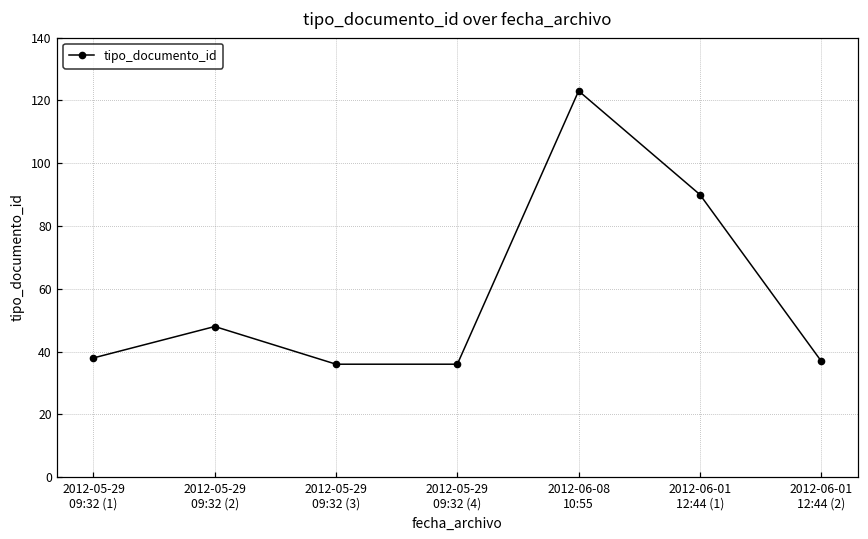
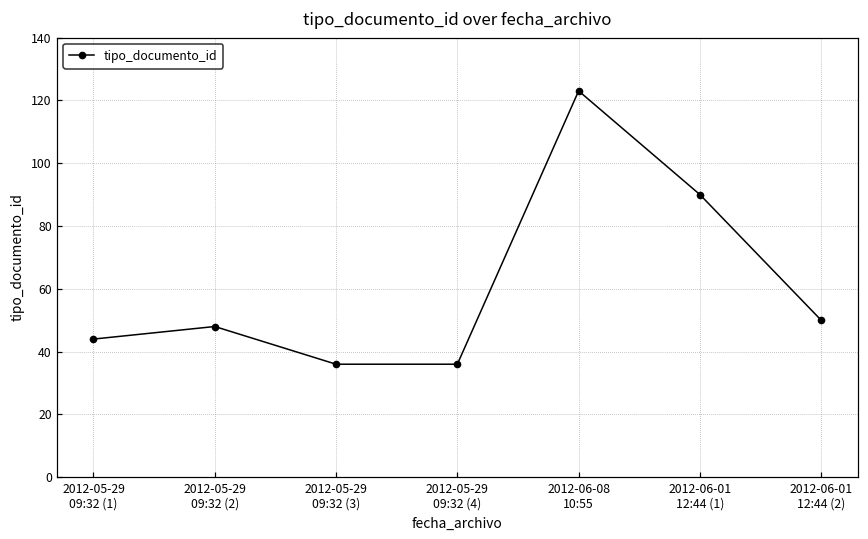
2012-05-29 09:32 (1): 38 -> 44
2012-06-01 12:44 (2): 37 -> 50
